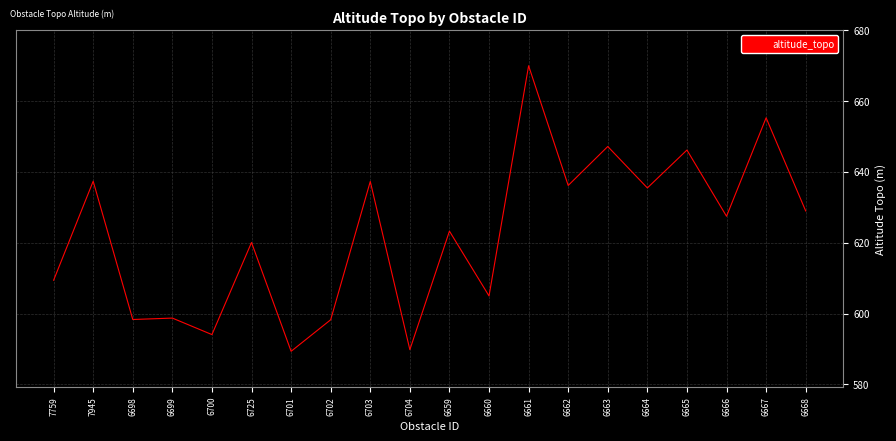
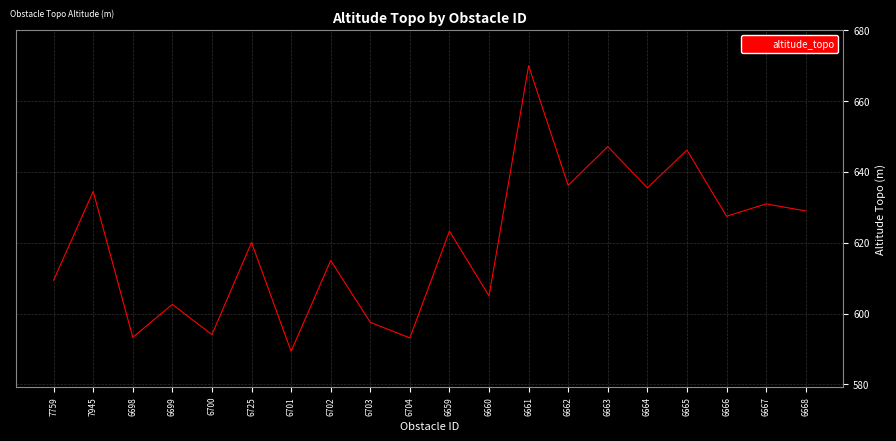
7945: 637 -> 635
6698: 598 -> 593
6699: 599 -> 603
6702: 598 -> 615
6703: 637 -> 598
6704: 590 -> 593
6667: 655 -> 631
